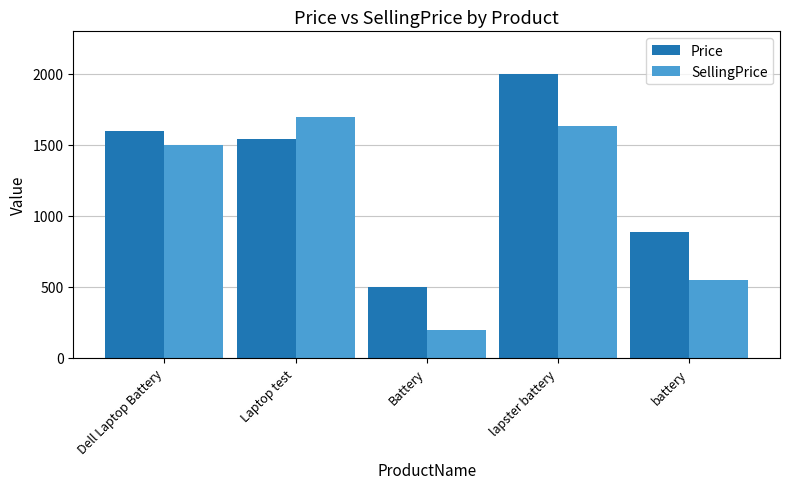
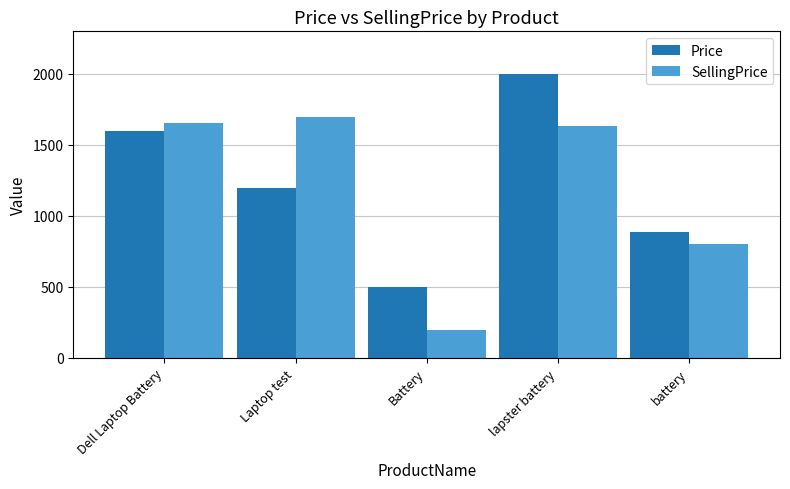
SellingPrice, Dell Laptop Battery: 1500 -> 1650
Price, Laptop test: 1550 -> 1200
SellingPrice, battery: 550 -> 800
